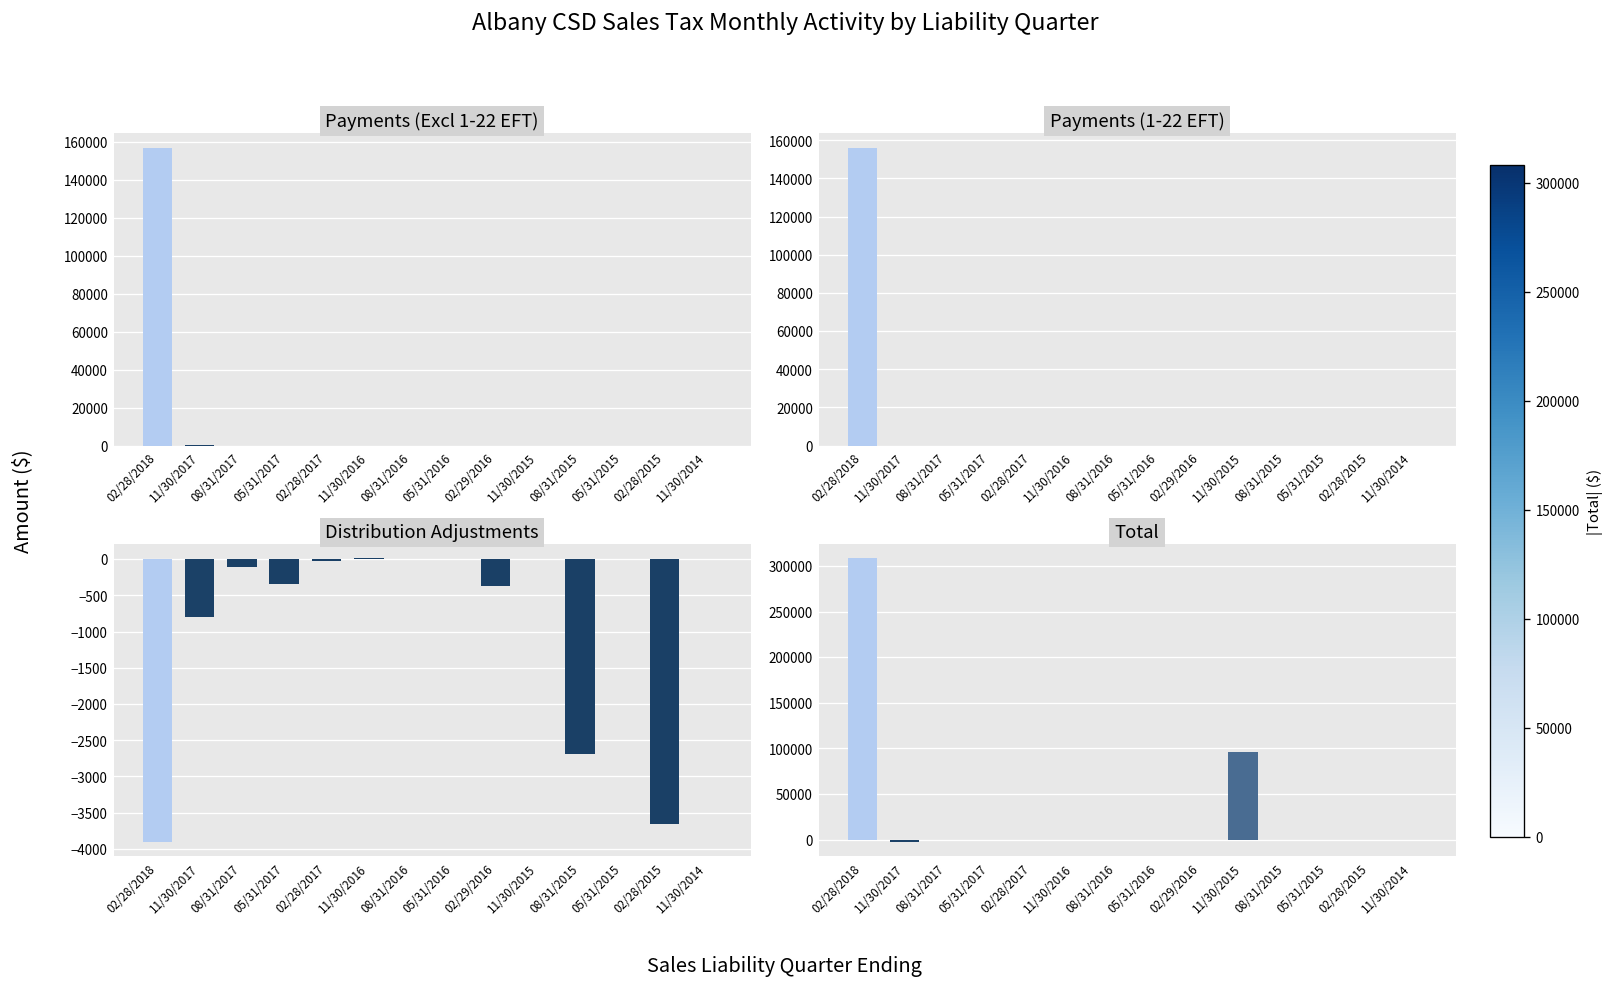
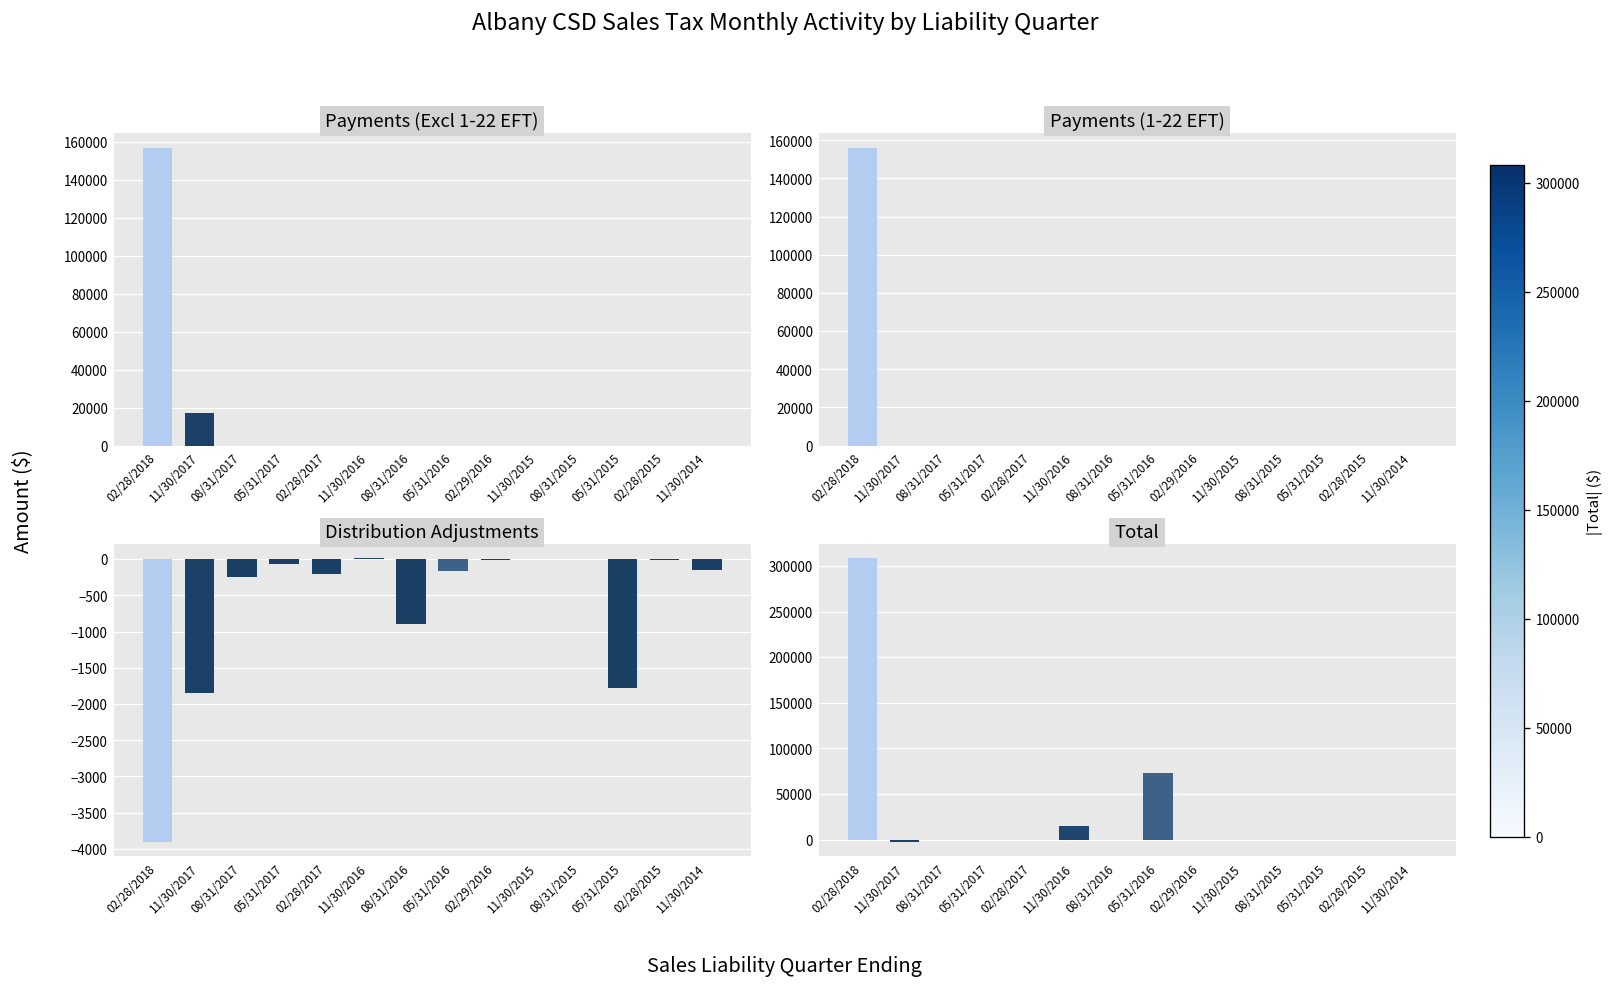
Payments (Excl 1-22 EFT), 11/30/2017: 0 -> 17000
Distribution Adjustments, 11/30/2017: -800 -> -1800
Distribution Adjustments, 08/31/2017: -100 -> -200
Distribution Adjustments, 05/31/2017: -300 -> -100
Distribution Adjustments, 02/28/2017: 0 -> -200
Distribution Adjustments, 08/31/2016: 0 -> -900
Distribution Adjustments, 05/31/2016: 0 -> -200
Distribution Adjustments, 02/29/2016: -400 -> 0
Distribution Adjustments, 08/31/2015: -2700 -> 0
Distribution Adjustments, 05/31/2015: 0 -> -1800
Distribution Adjustments, 02/28/2015: -3700 -> 0
Distribution Adjustments, 11/30/2014: 0 -> -100
Total, 11/30/2016: 0 -> 10000
Total, 05/31/2016: 0 -> 70000
Total, 11/30/2015: 100000 -> 0
